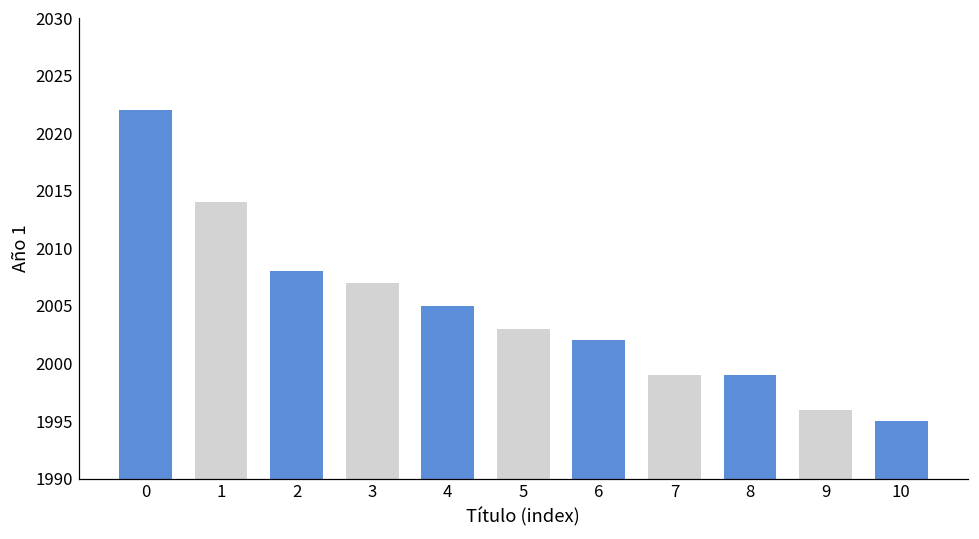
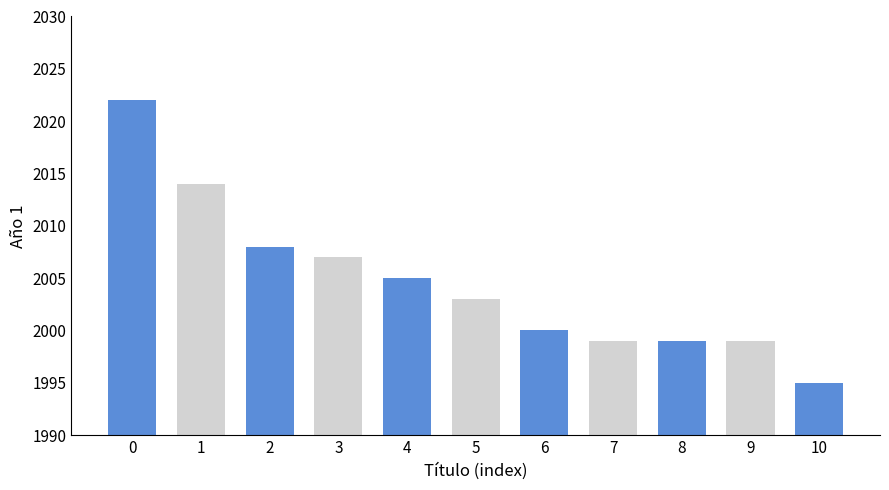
6: 2002 -> 2000
9: 1996 -> 1999
